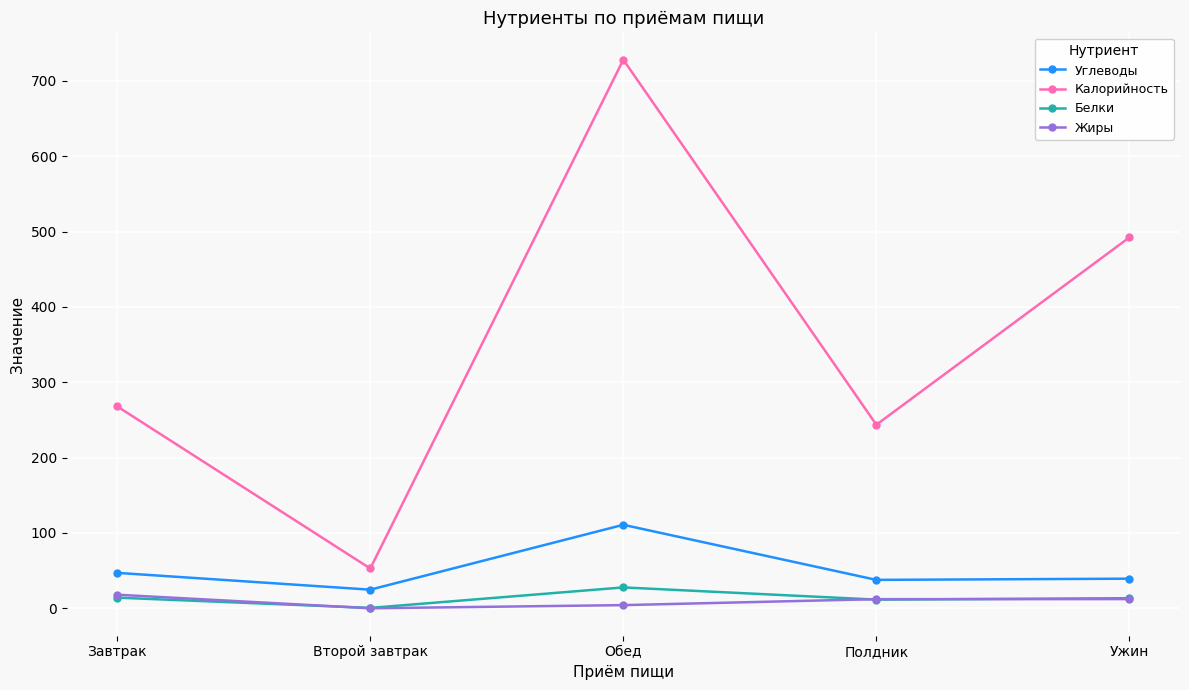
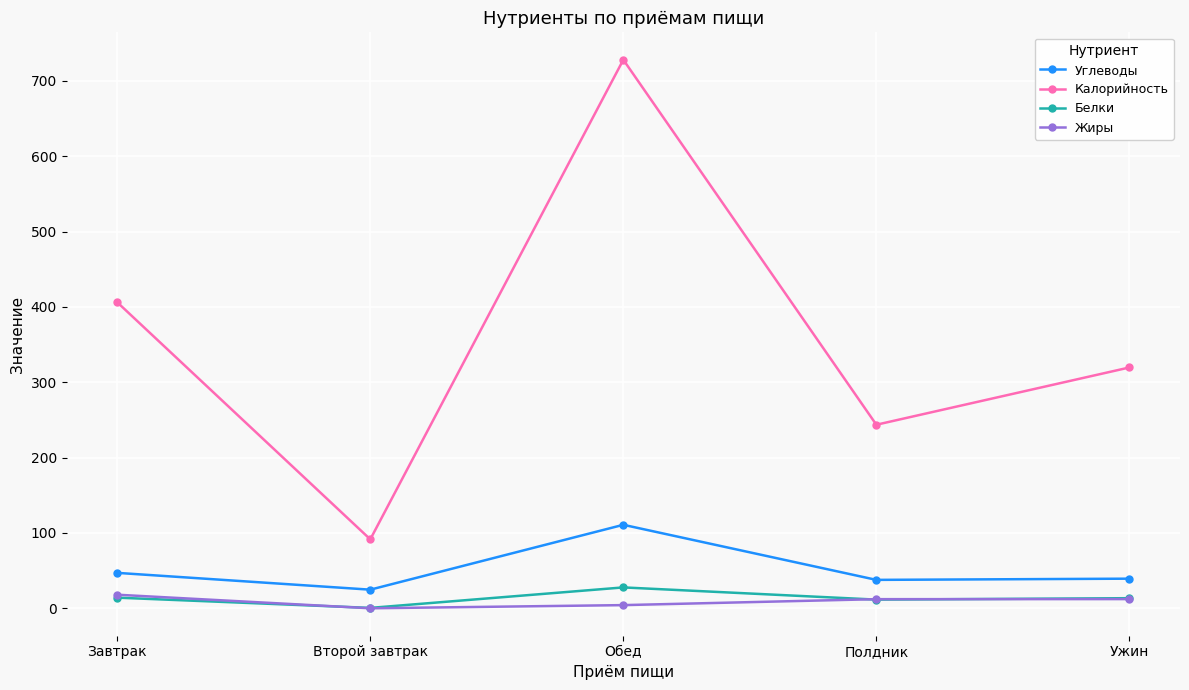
Калорийность, Завтрак: 270 -> 410
Калорийность, Второй завтрак: 50 -> 90
Калорийность, Ужин: 490 -> 320
